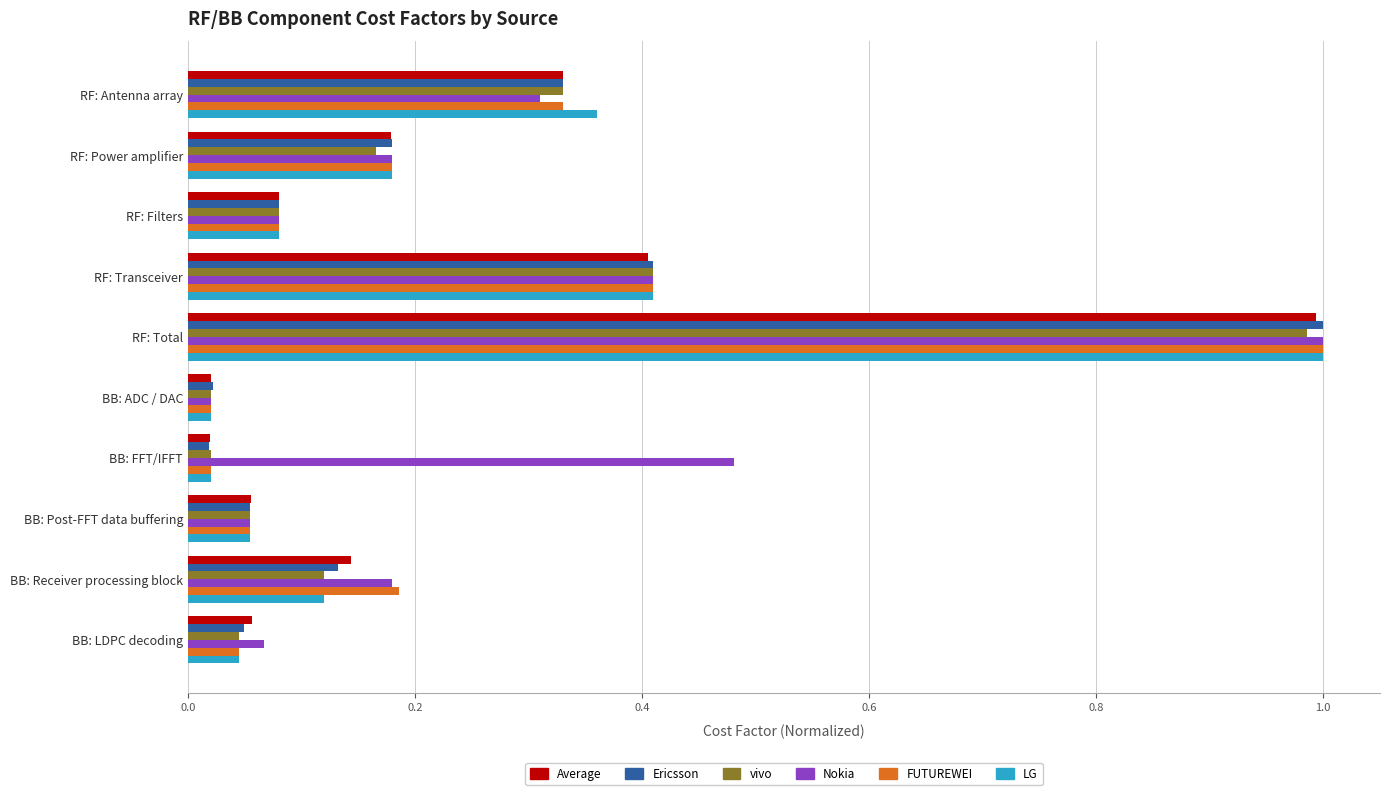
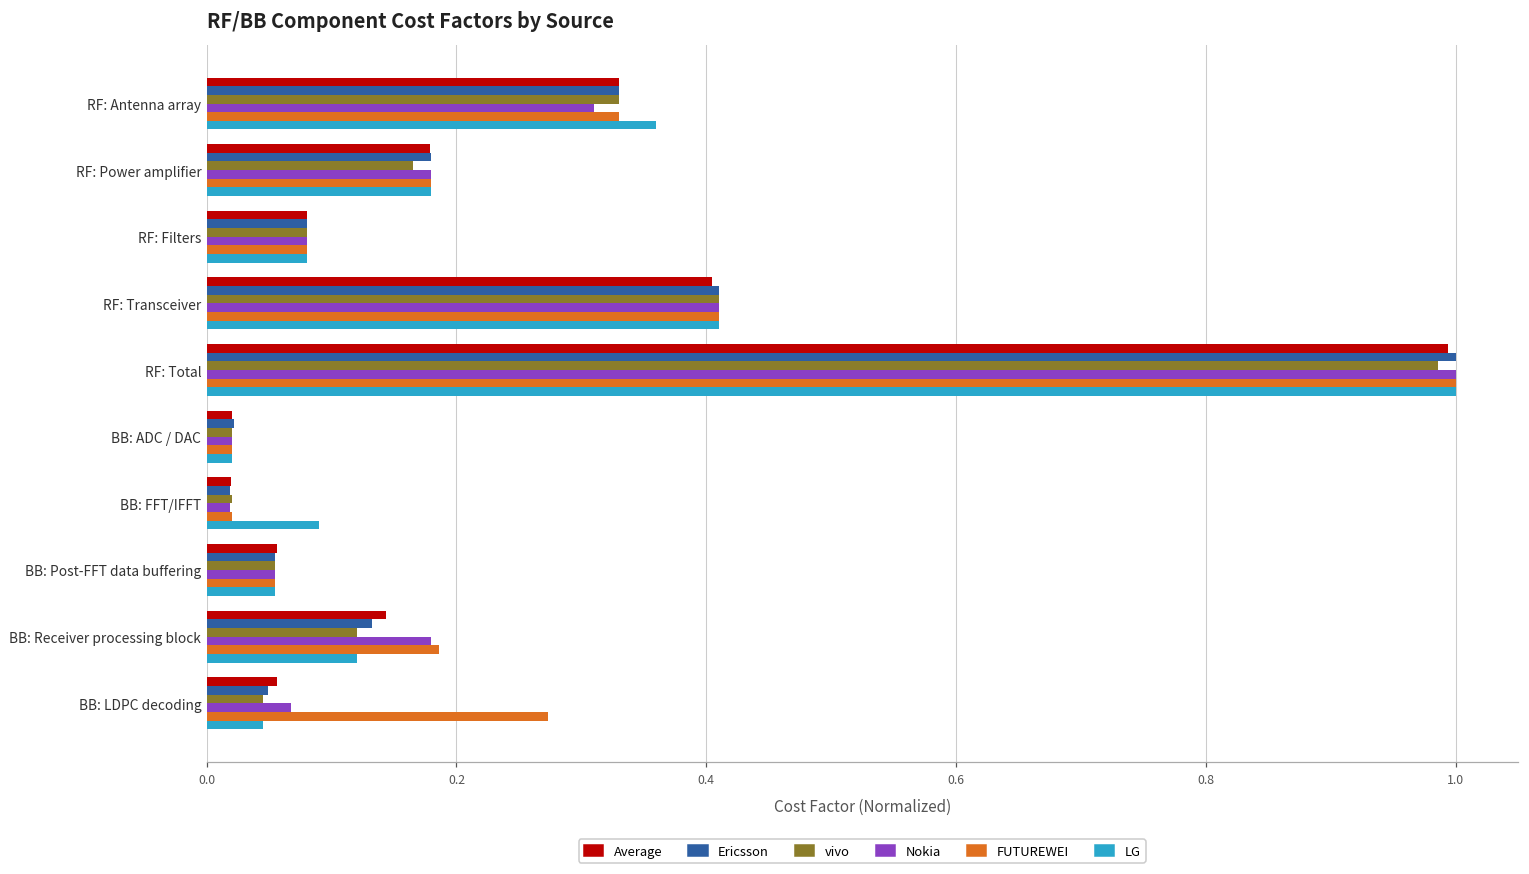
Nokia, BB: FFT/IFFT: 0.481 -> 0.018
LG, BB: FFT/IFFT: 0.02 -> 0.09
FUTUREWEI, BB: LDPC decoding: 0.045 -> 0.273
